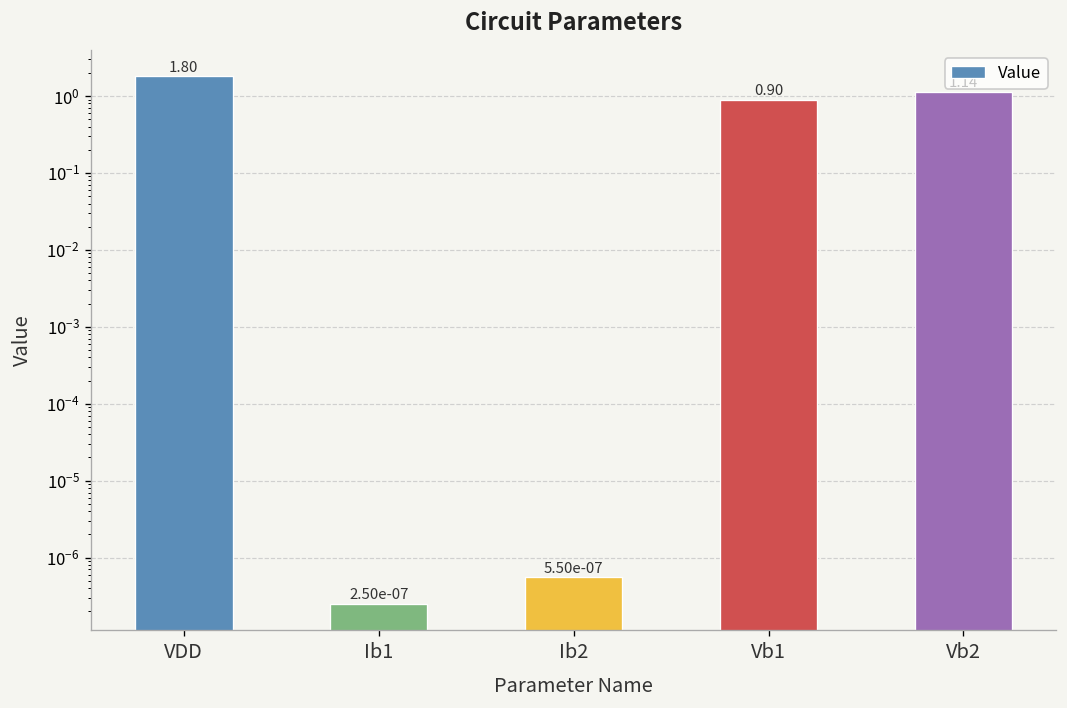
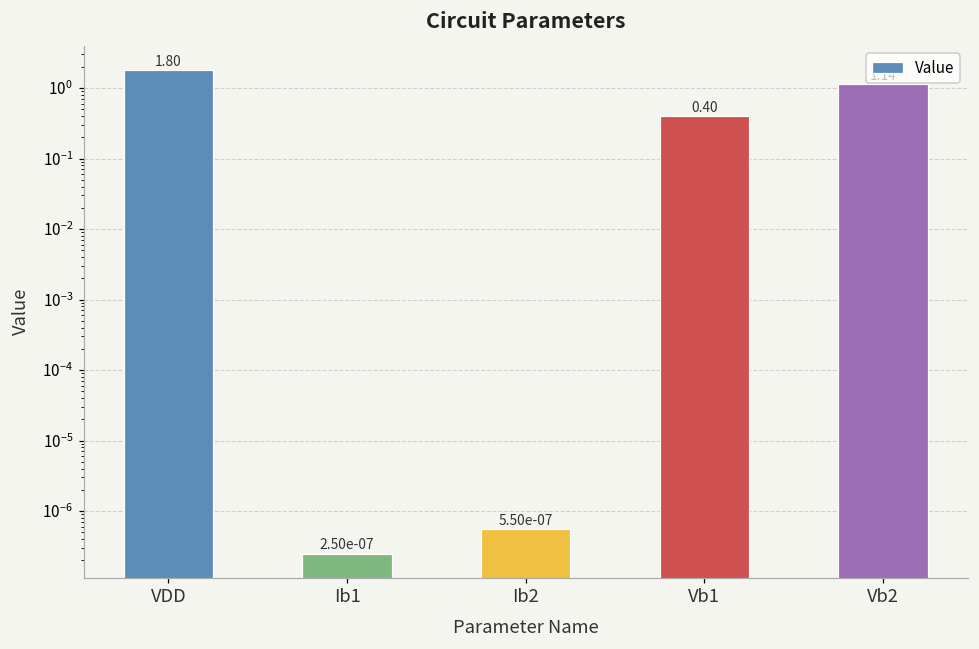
Vb1: 0.90 -> 0.40
